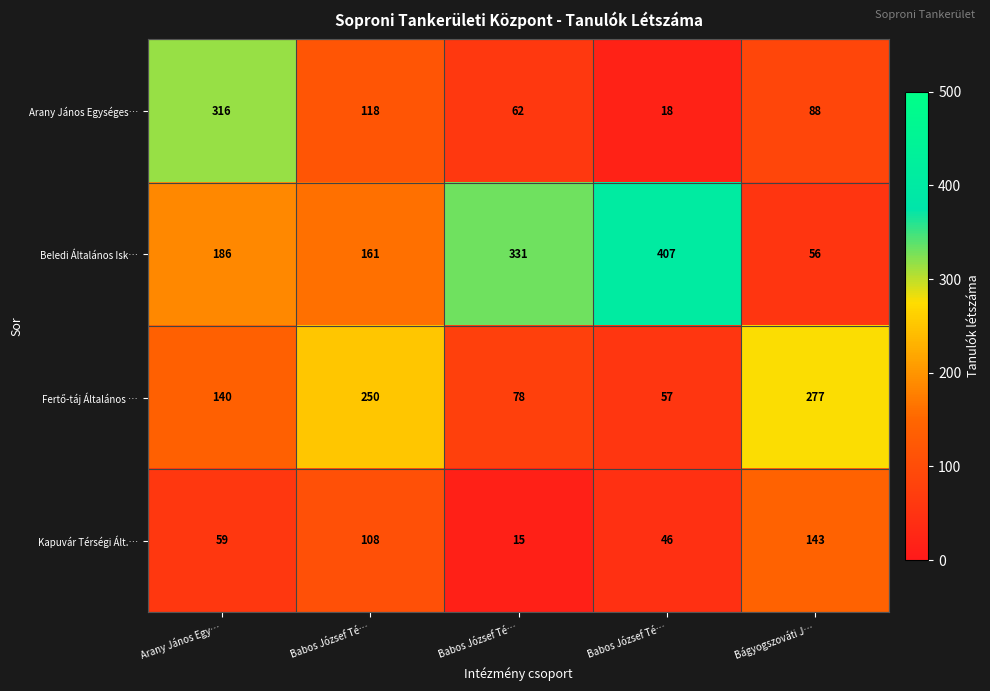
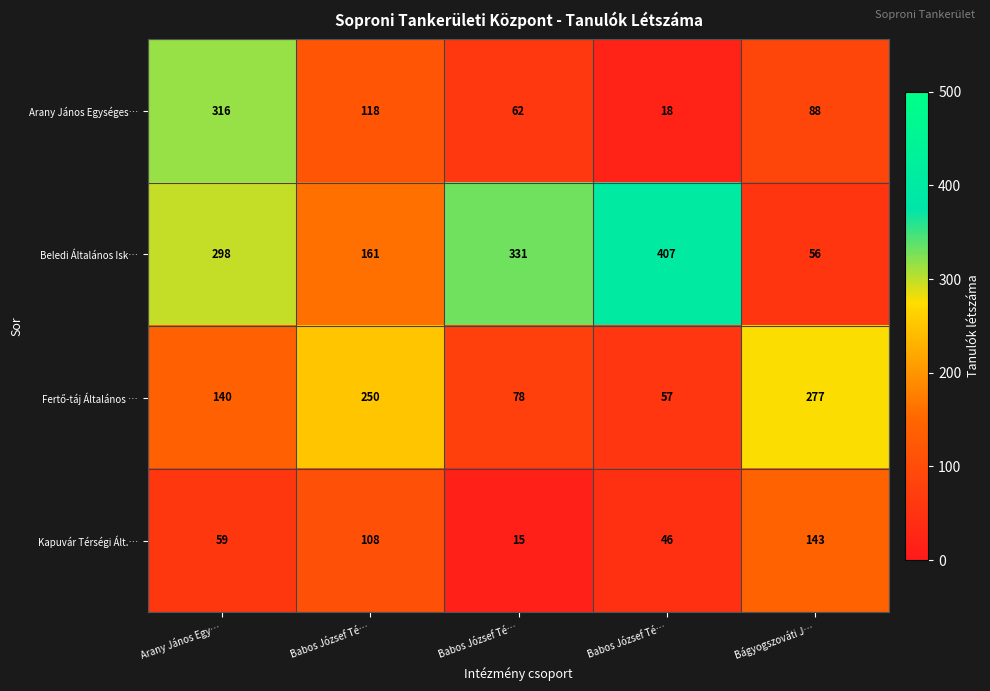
Beledi Általános Isk…, Arany János Egy…: 186 -> 298
